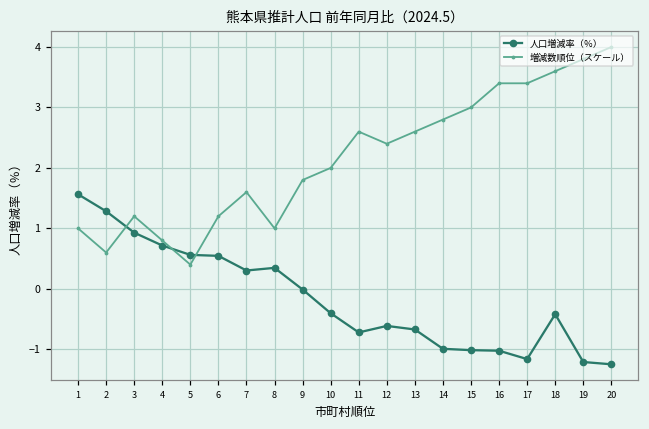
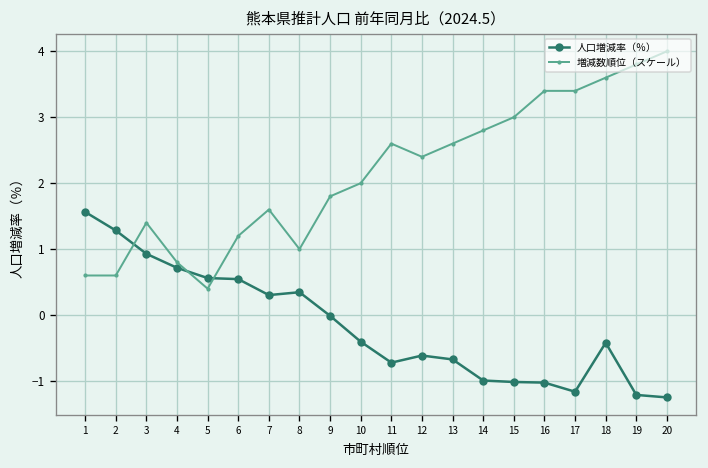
増減数順位（スケール）, 1: 1.0 -> 0.6
増減数順位（スケール）, 3: 1.2 -> 1.4
